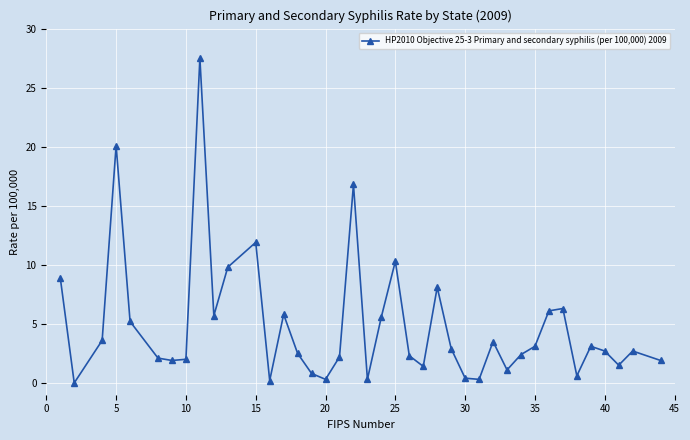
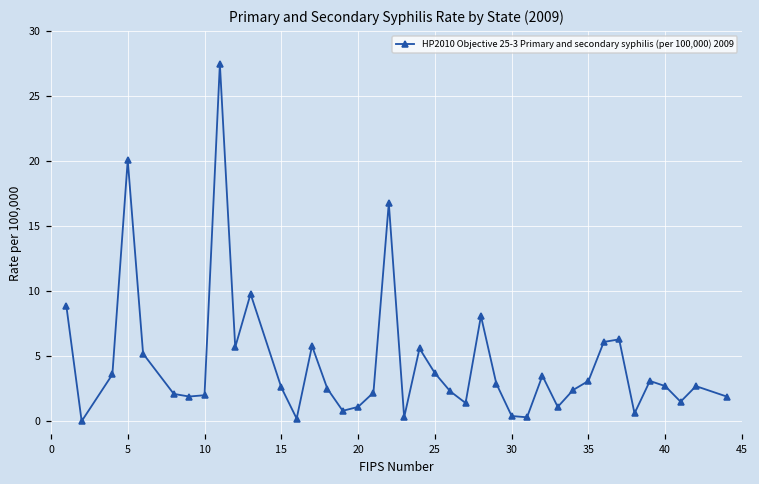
15: 11.9 -> 2.6
20: 0.3 -> 1.1
25: 10.3 -> 3.7
